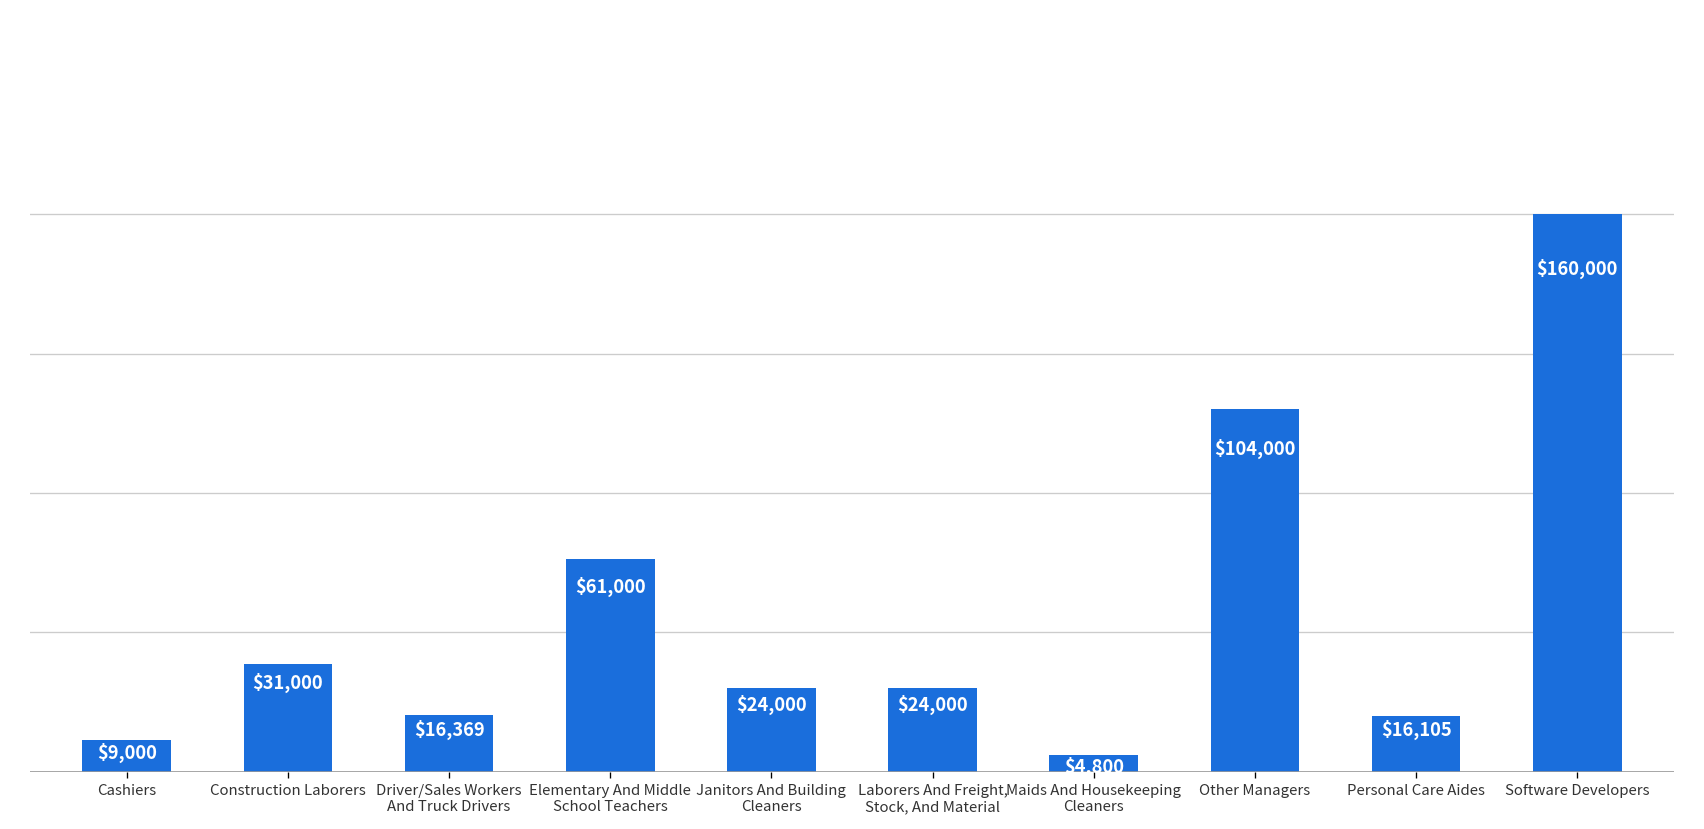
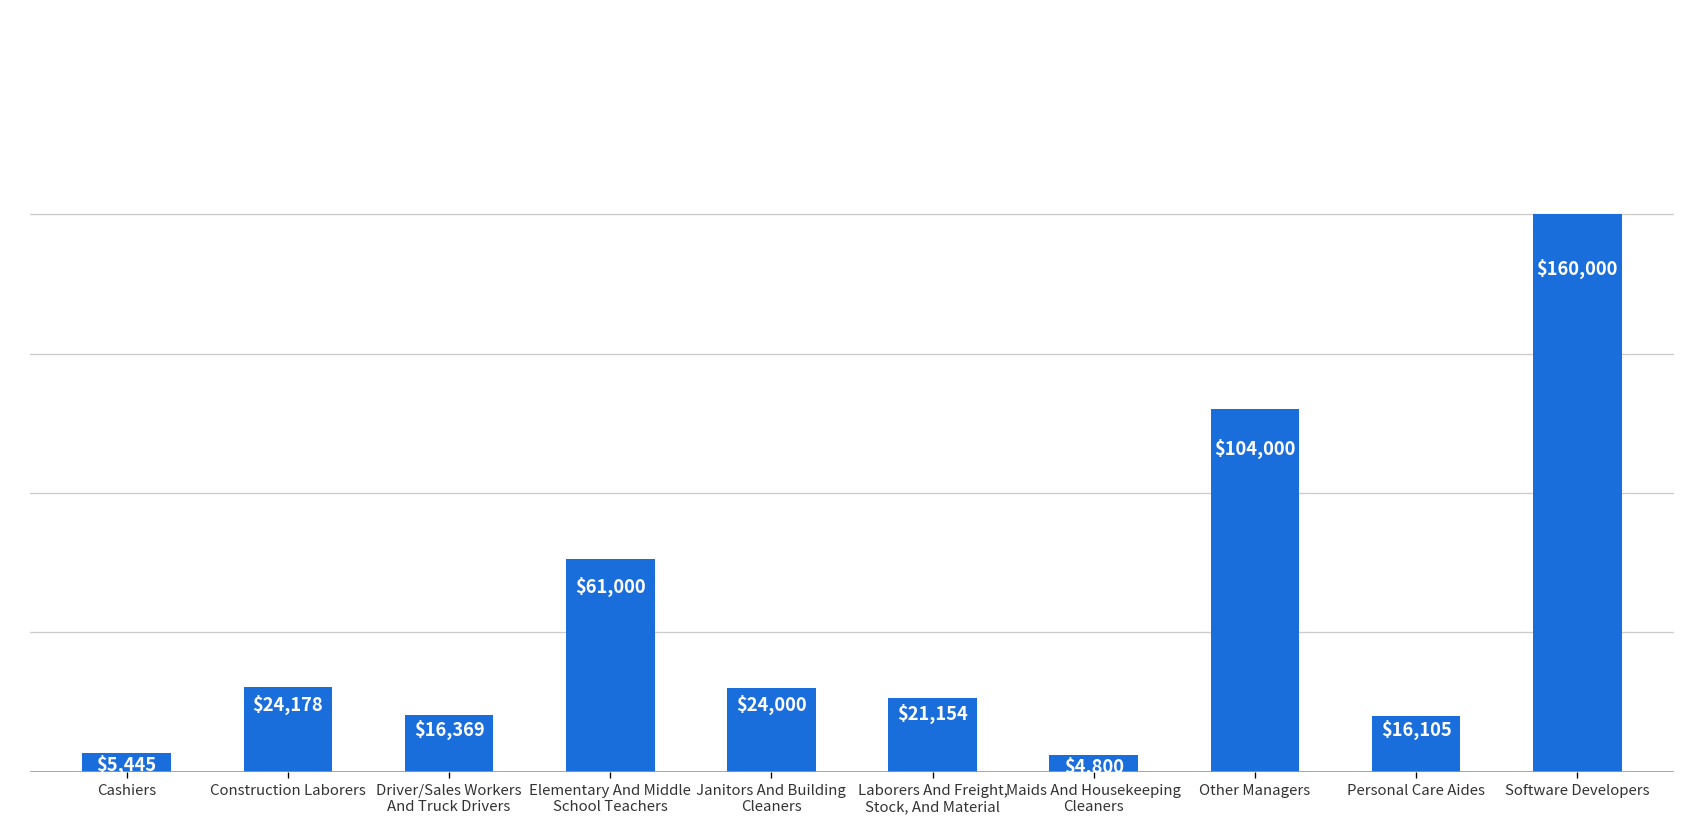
Cashiers: $9,000 -> $5,445
Construction Laborers: $31,000 -> $24,178
Laborers And Freight, Stock, And Material: $24,000 -> $21,154
